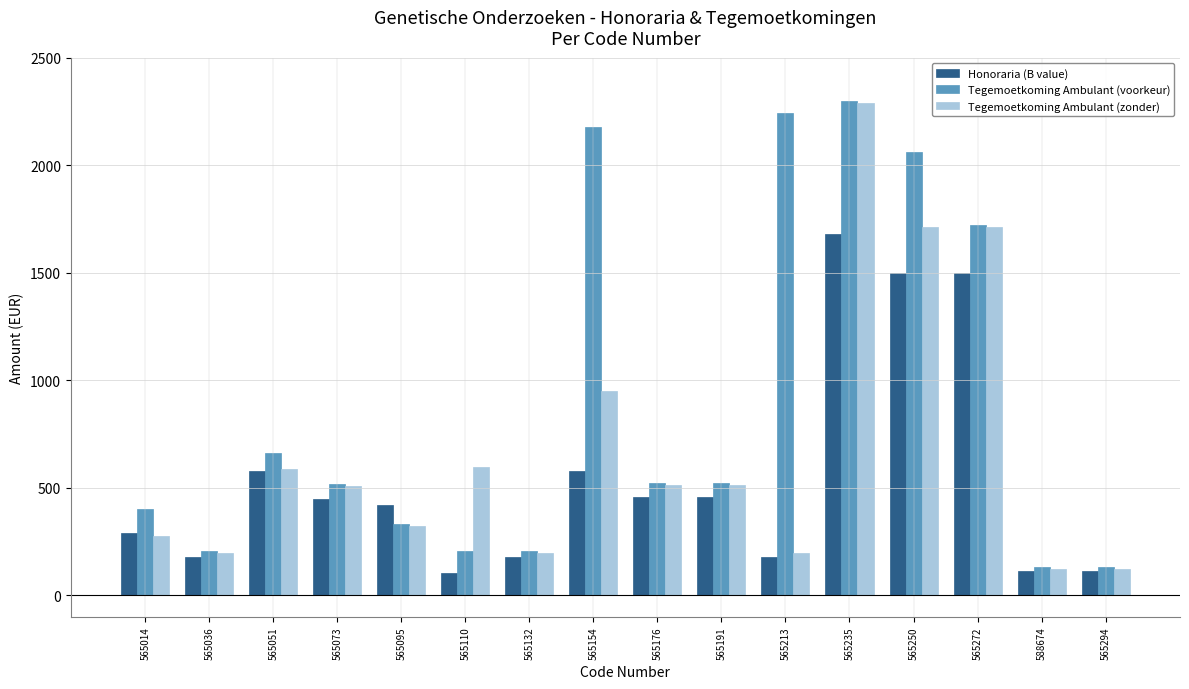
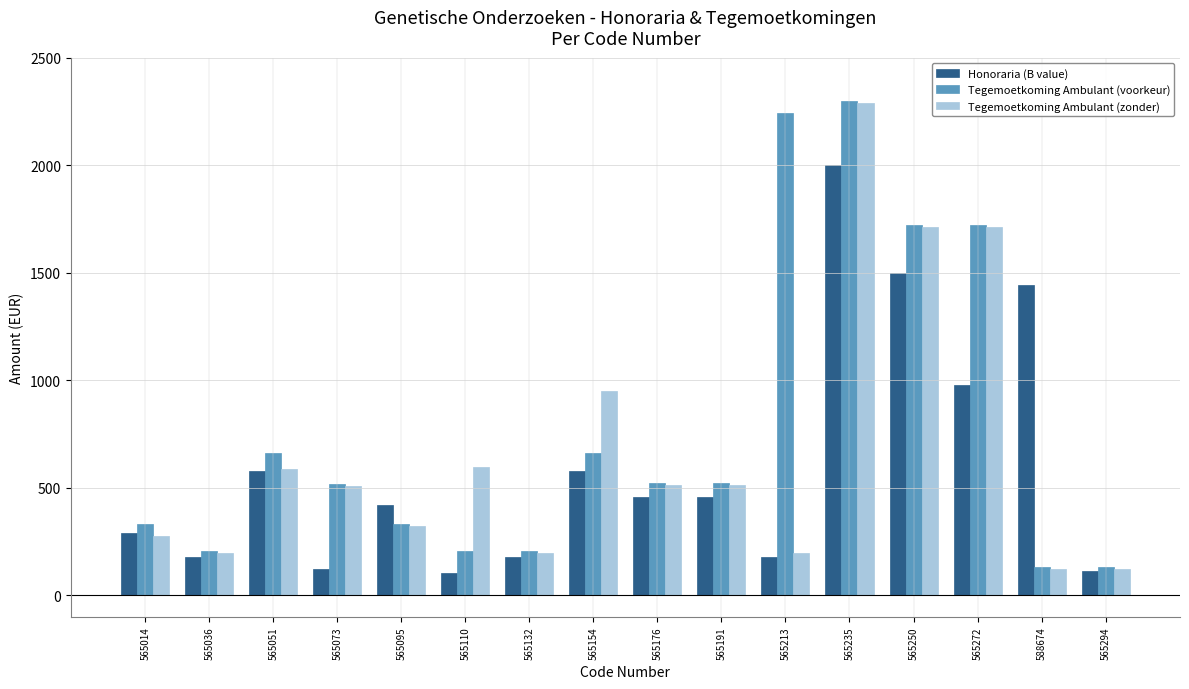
Tegemoetkoming Ambulant (voorkeur), 565014: 400 -> 330
Honoraria (B value), 565073: 450 -> 120
Tegemoetkoming Ambulant (voorkeur), 565154: 2180 -> 660
Honoraria (B value), 565235: 1680 -> 2000
Tegemoetkoming Ambulant (voorkeur), 565250: 2060 -> 1720
Honoraria (B value), 565272: 1500 -> 980
Honoraria (B value), 588674: 110 -> 1450
